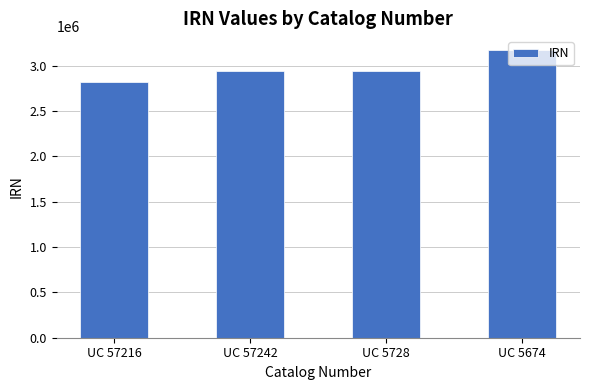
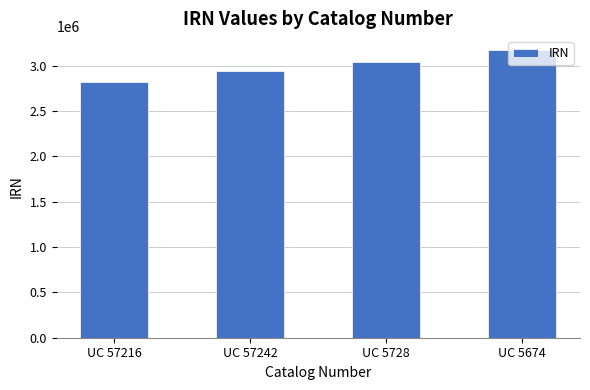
UC 5728: 2900000 -> 3000000
